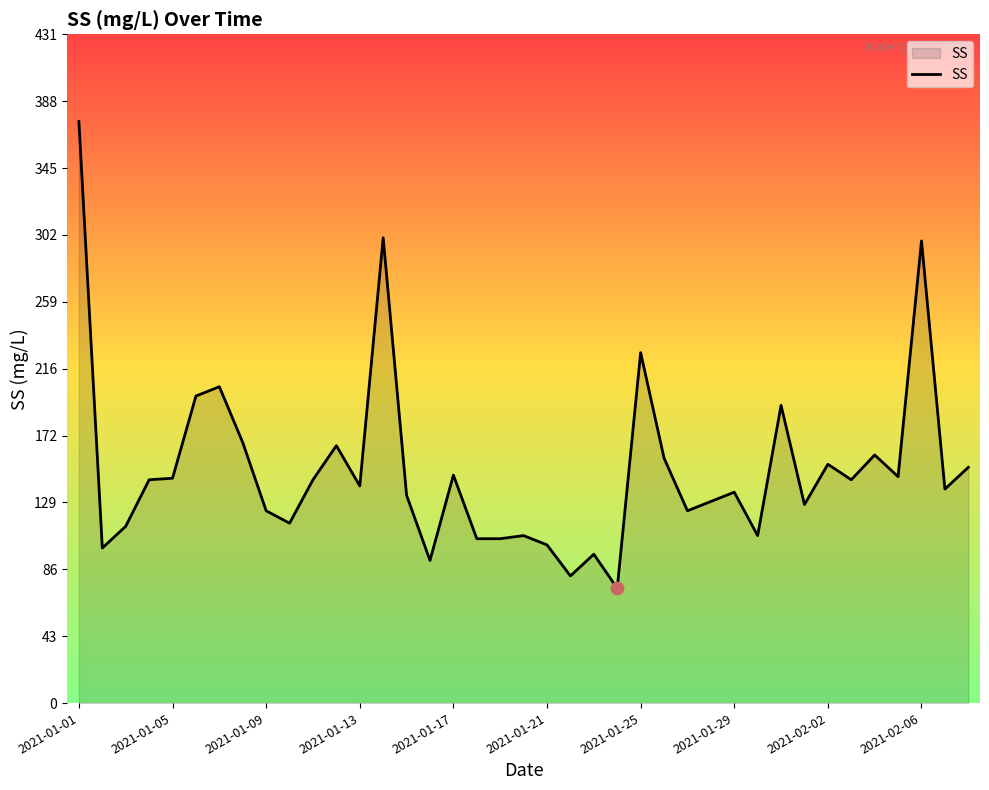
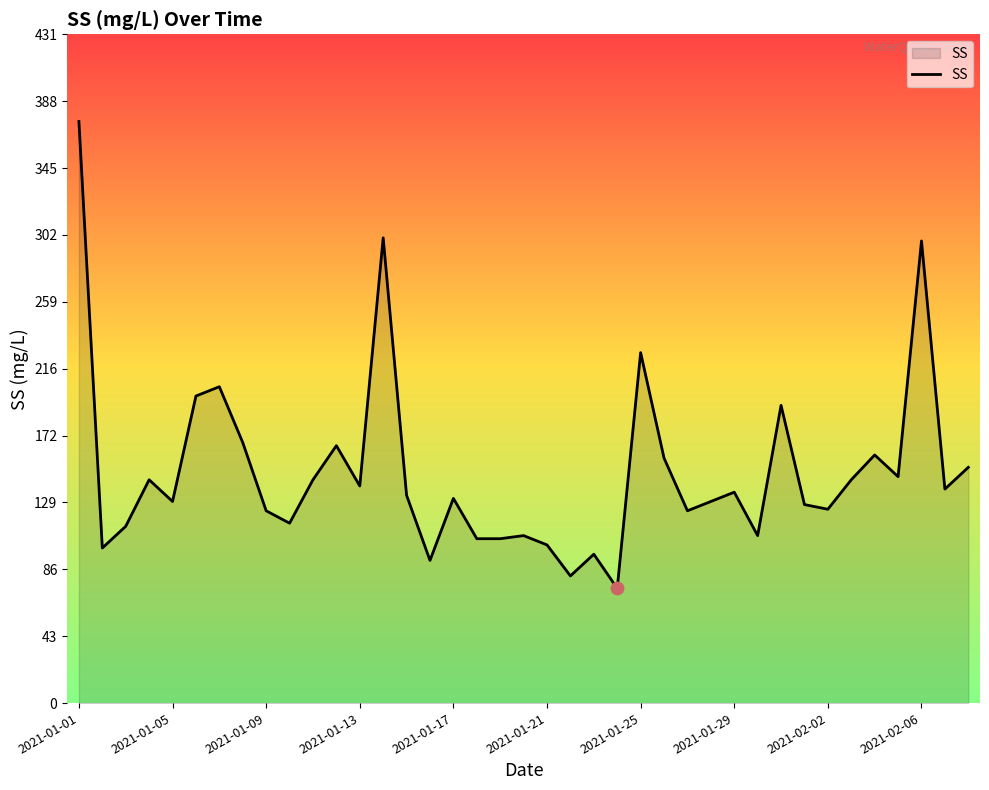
SS, 2021-01-05: 145 -> 130
SS, 2021-01-17: 147 -> 132
SS, 2021-02-02: 154 -> 125
